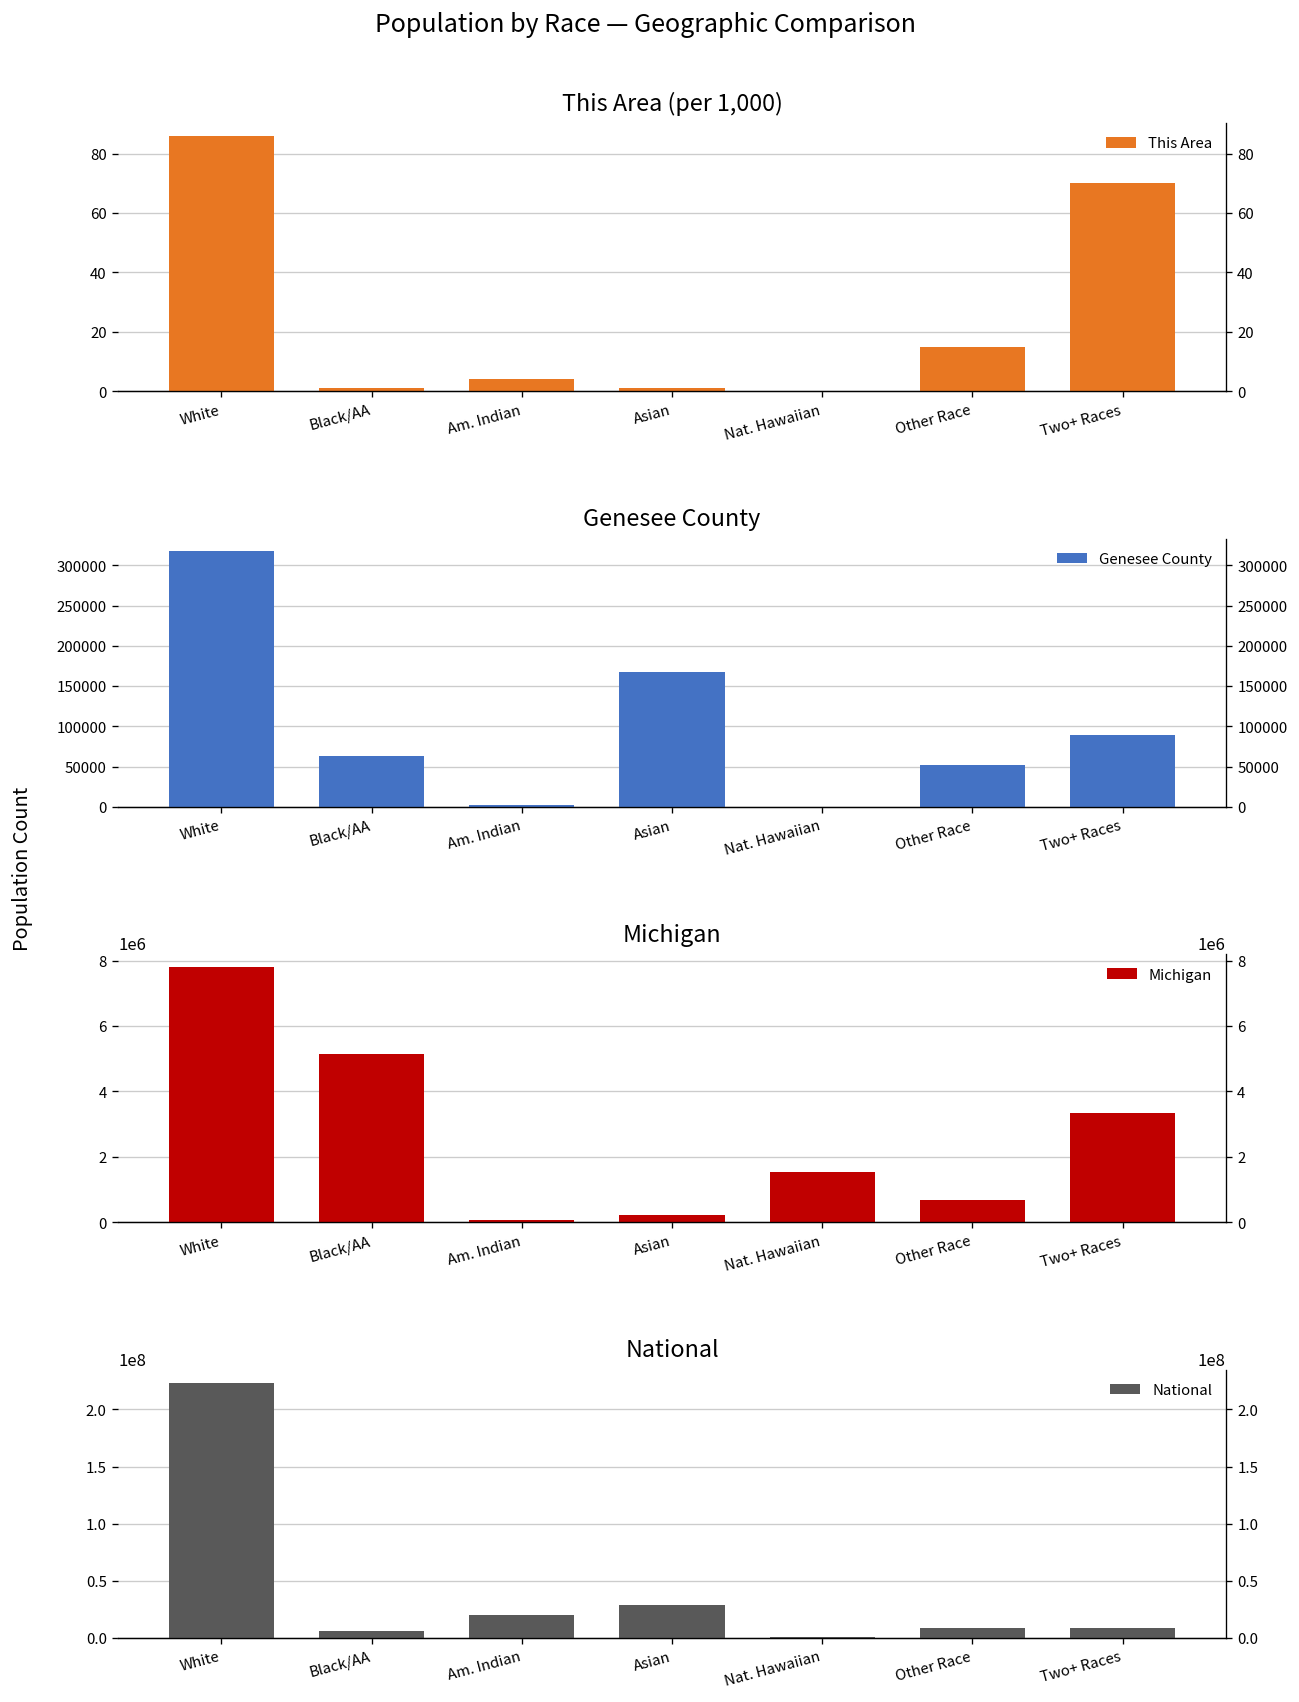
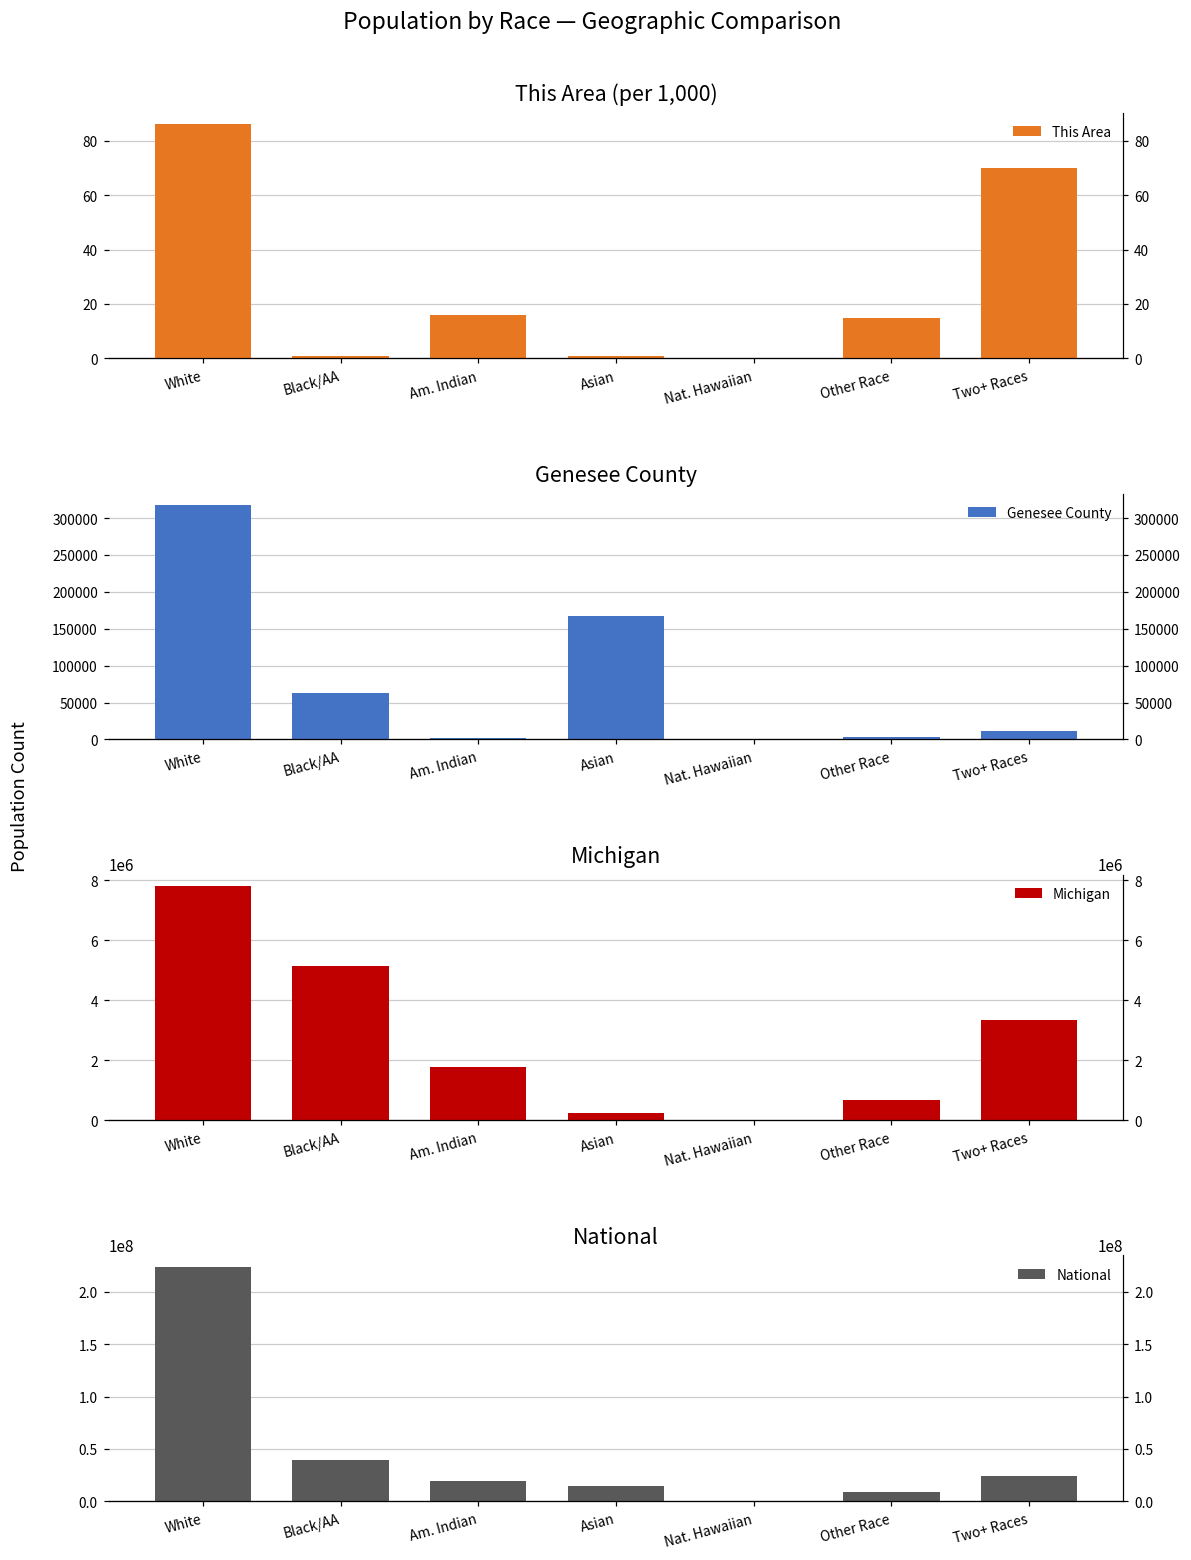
This Area (per 1,000), Am. Indian: 4 -> 16
Genesee County, Other Race: 50000 -> 0
Genesee County, Two+ Races: 90000 -> 10000
Michigan, Am. Indian: 100000 -> 1800000
Michigan, Nat. Hawaiian: 1500000 -> 0
National, Black/AA: 10000000 -> 40000000
National, Asian: 30000000 -> 10000000
National, Two+ Races: 10000000 -> 20000000
